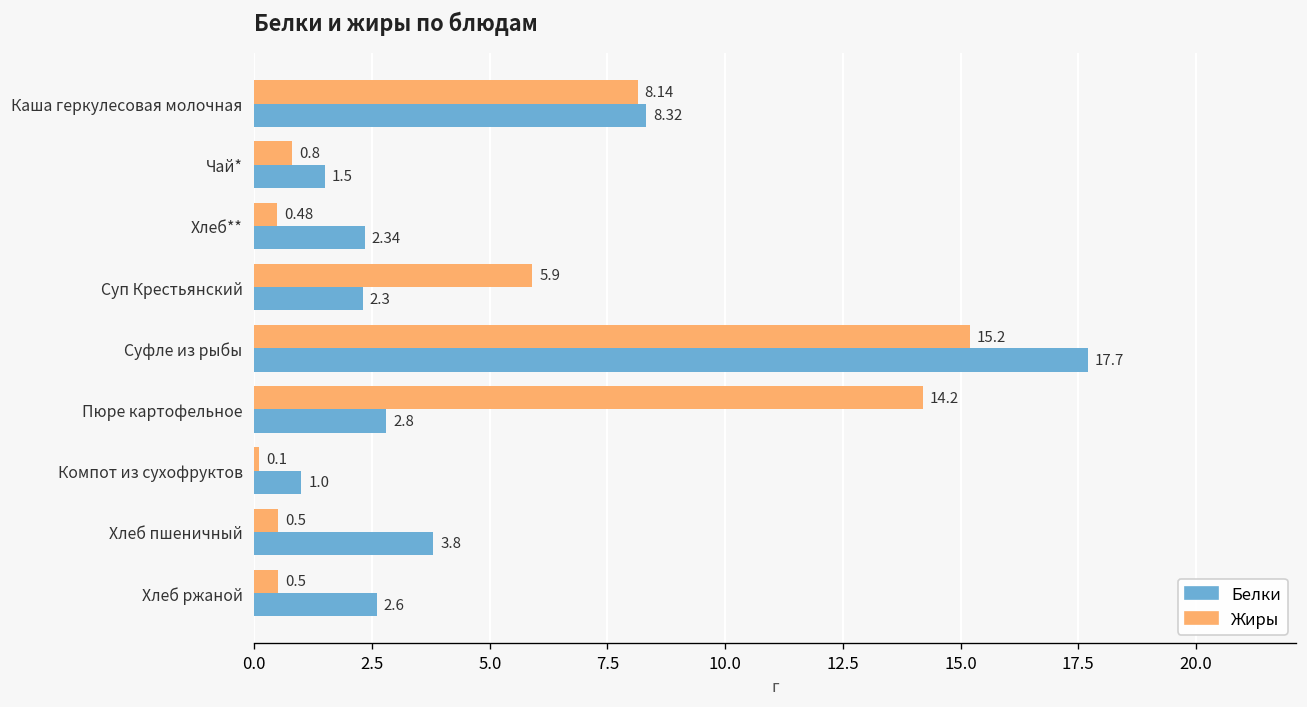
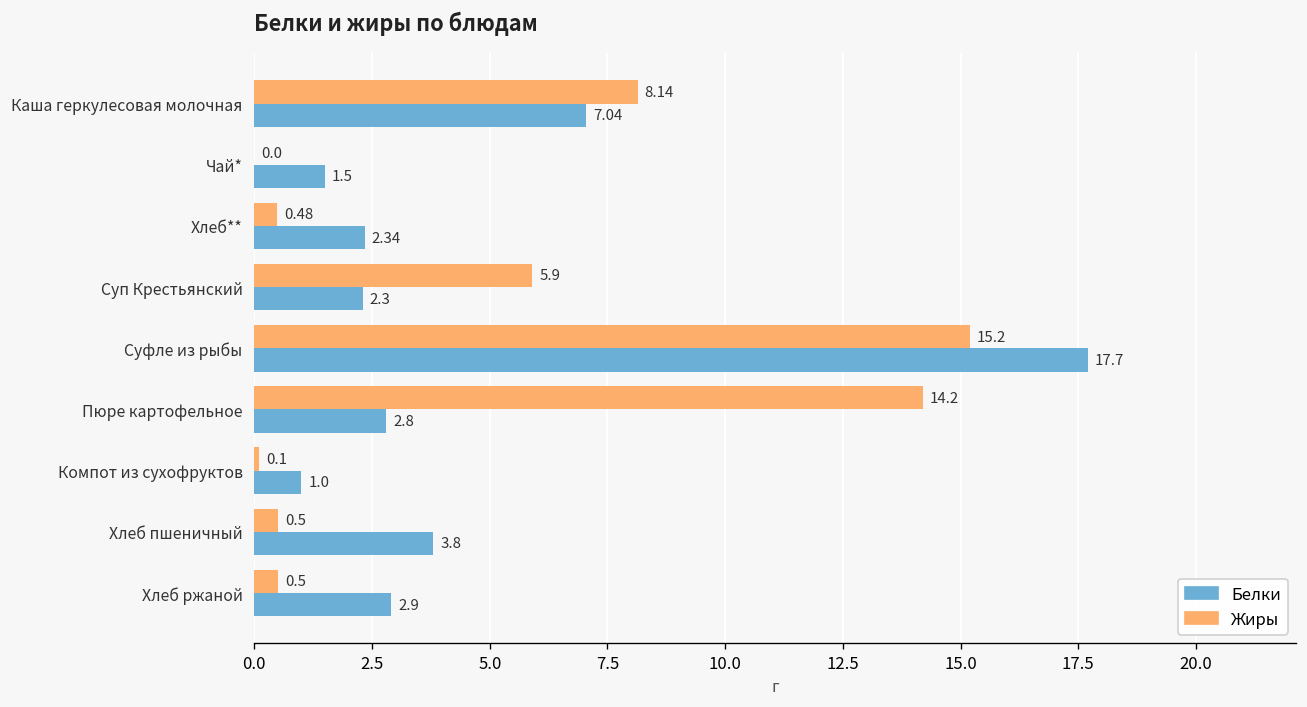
Белки, Каша геркулесовая молочная: 8.32 -> 7.04
Жиры, Чай*: 0.8 -> 0.0
Белки, Хлеб ржаной: 2.6 -> 2.9
